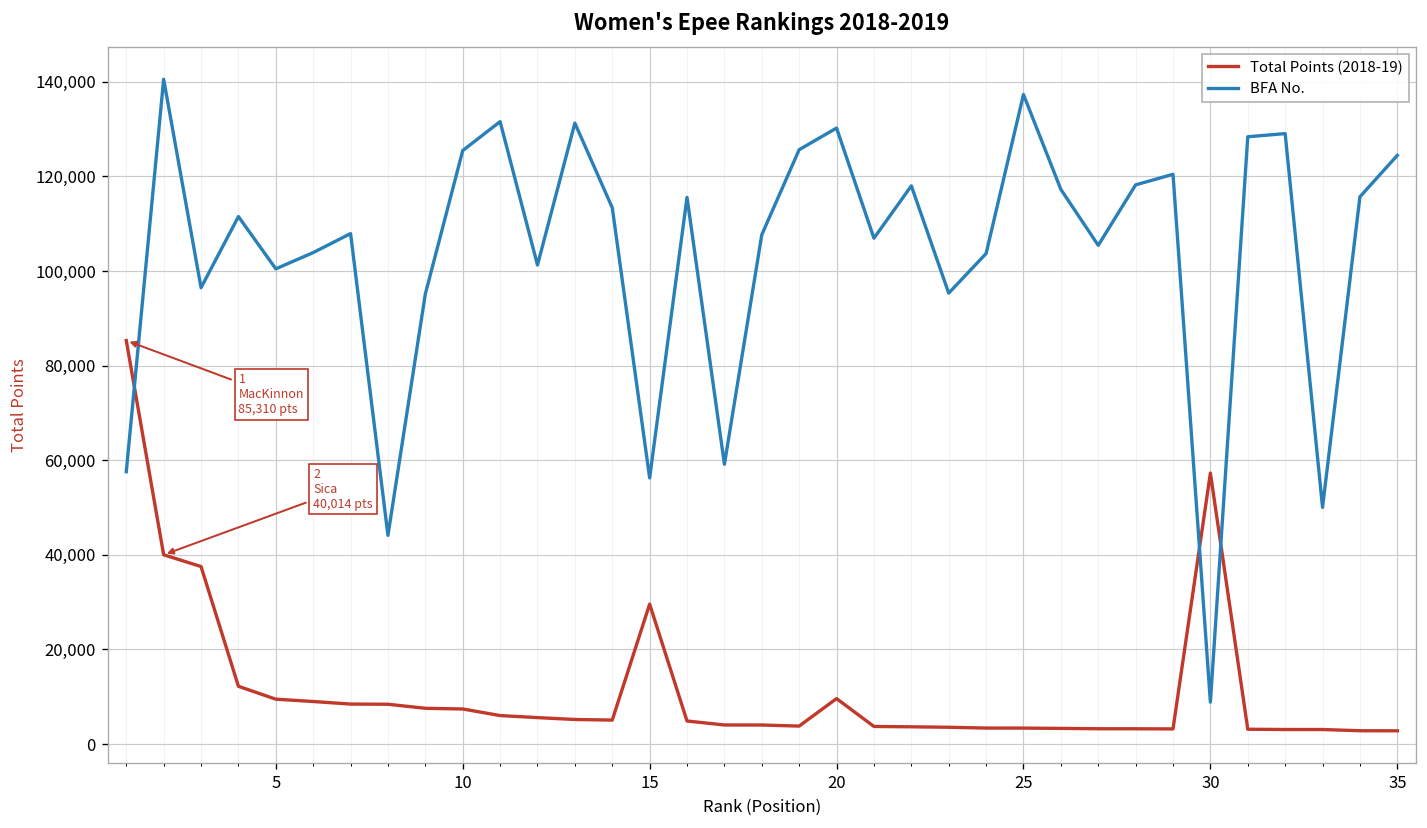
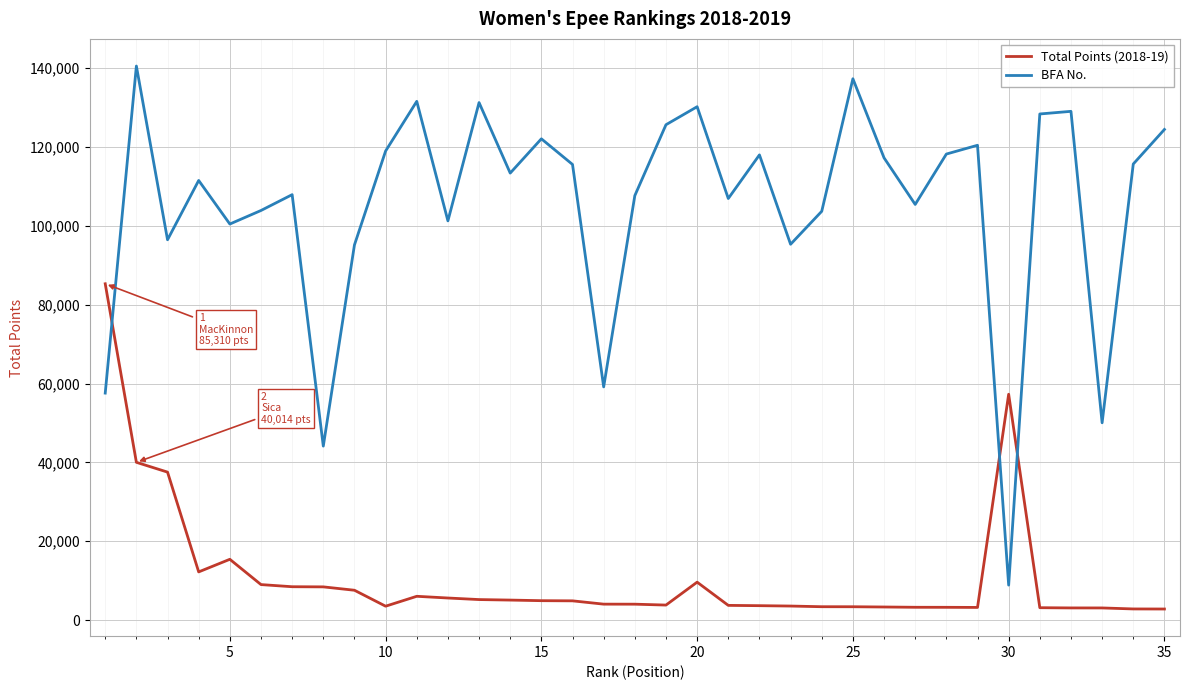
Total Points (2018-19), 5: 9,000 -> 15,000
Total Points (2018-19), 10: 7,000 -> 4,000
BFA No., 10: 125,000 -> 119,000
Total Points (2018-19), 15: 30,000 -> 5,000
BFA No., 15: 56,000 -> 122,000
